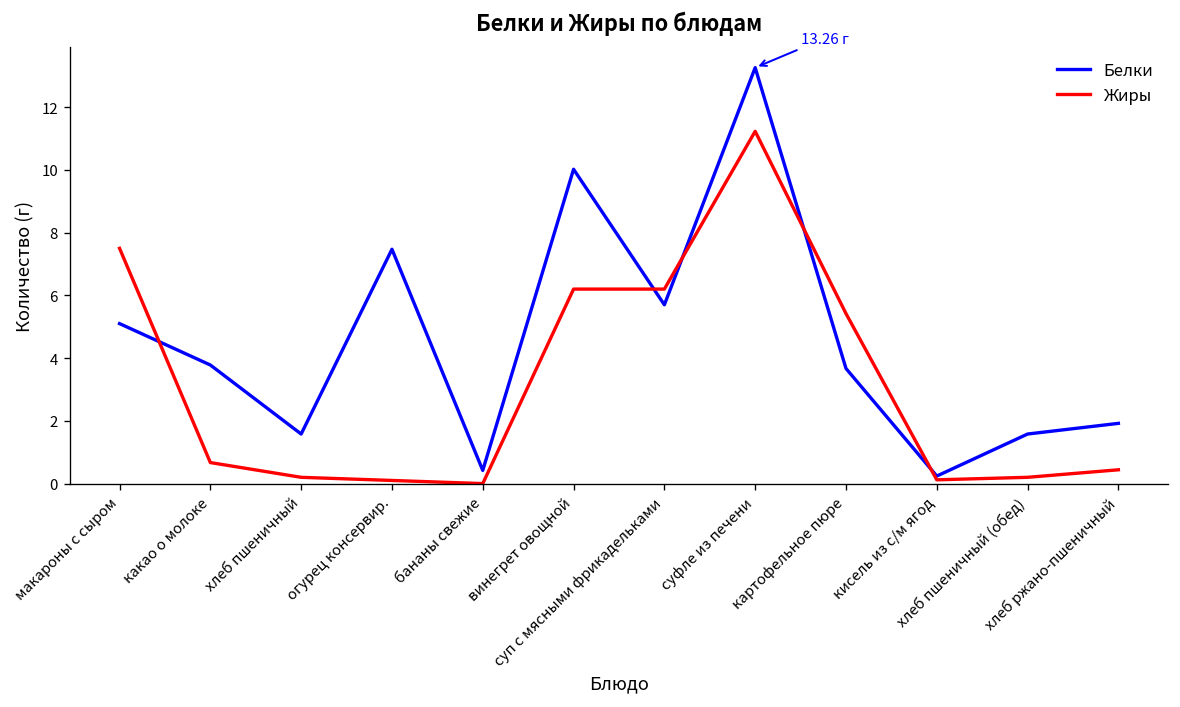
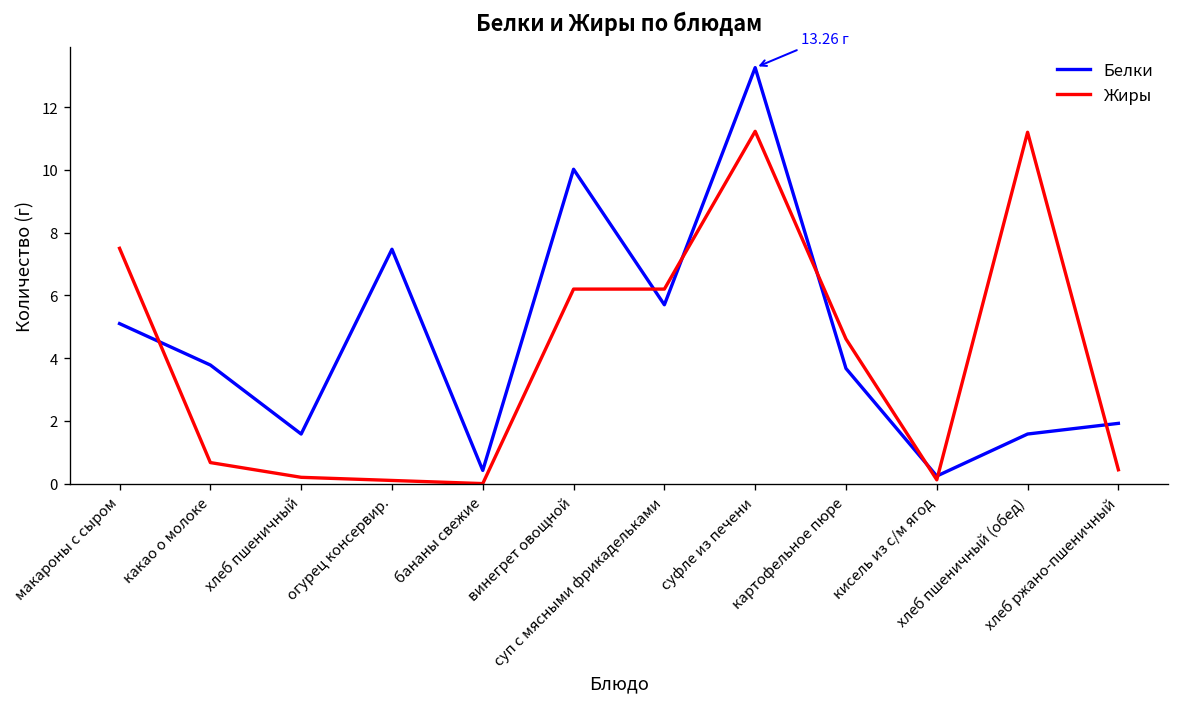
Жиры, картофельное пюре: 5.4 -> 4.6
Жиры, хлеб пшеничный (обед): 0.2 -> 11.2
